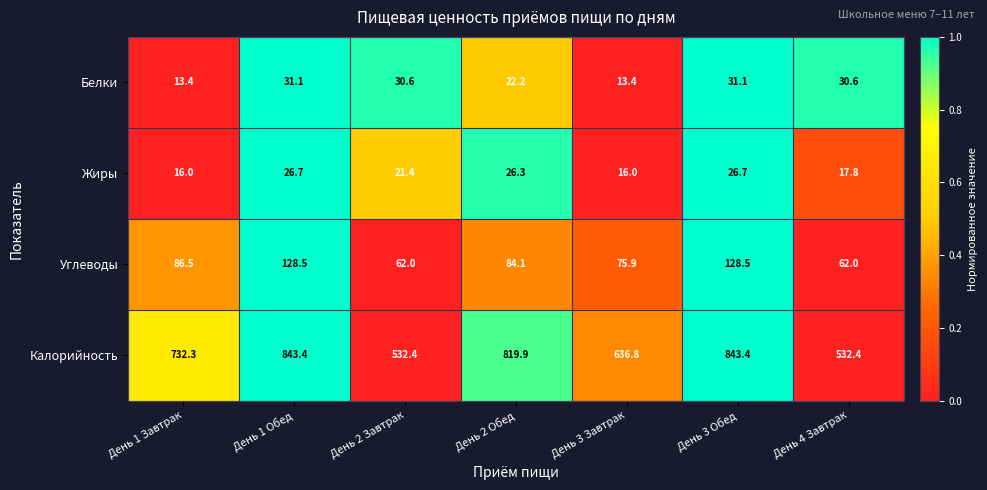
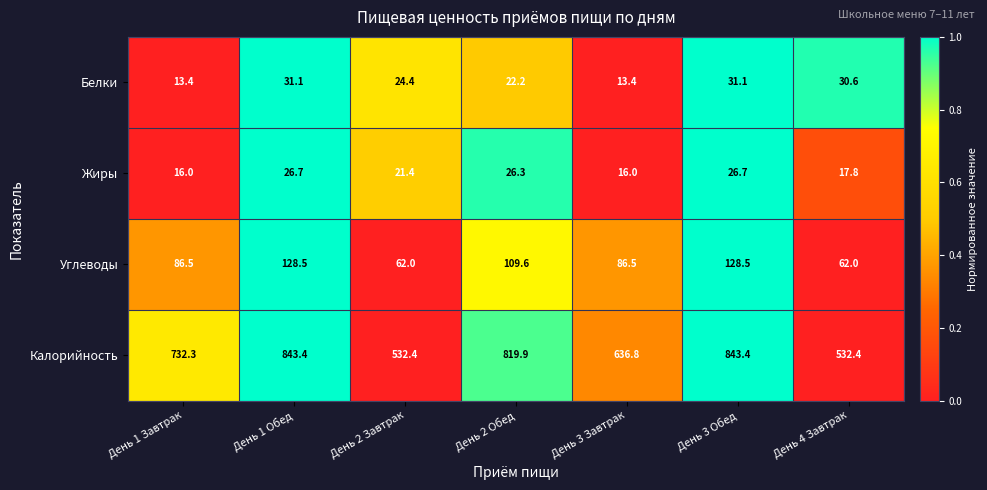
Белки, День 2 Завтрак: 30.6 -> 24.4
Углеводы, День 2 Обед: 84.1 -> 109.6
Углеводы, День 3 Завтрак: 75.9 -> 86.5
